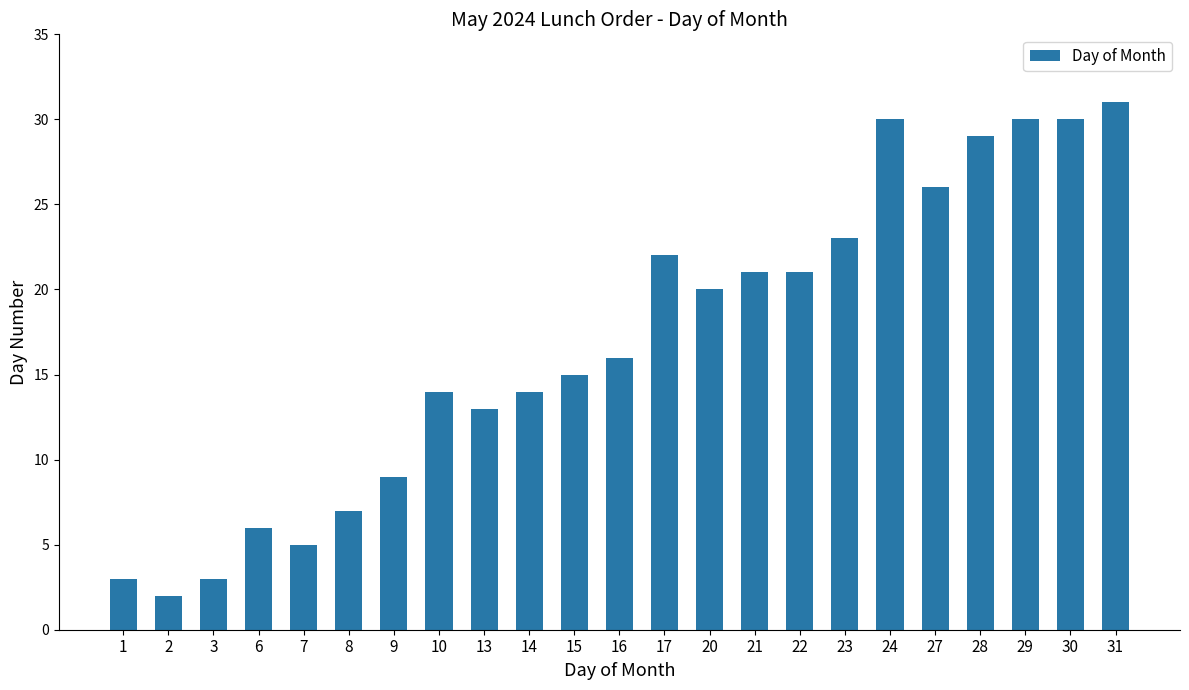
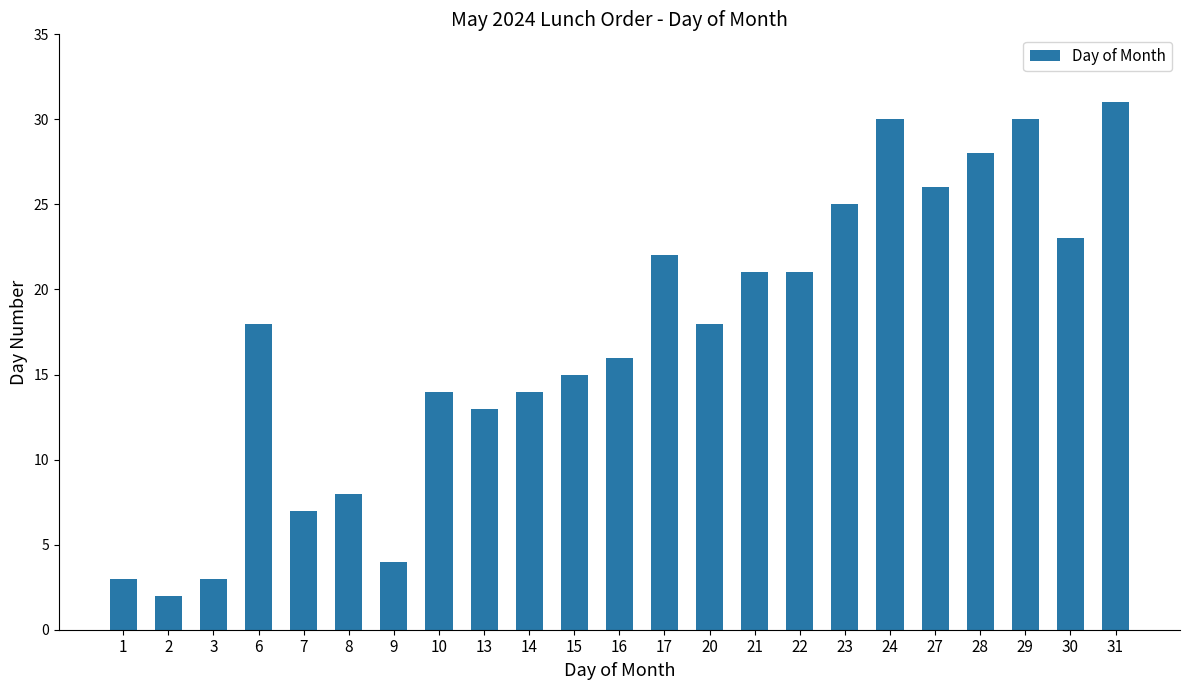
6: 6 -> 18
7: 5 -> 7
8: 7 -> 8
9: 9 -> 4
20: 20 -> 18
23: 23 -> 25
28: 29 -> 28
30: 30 -> 23
